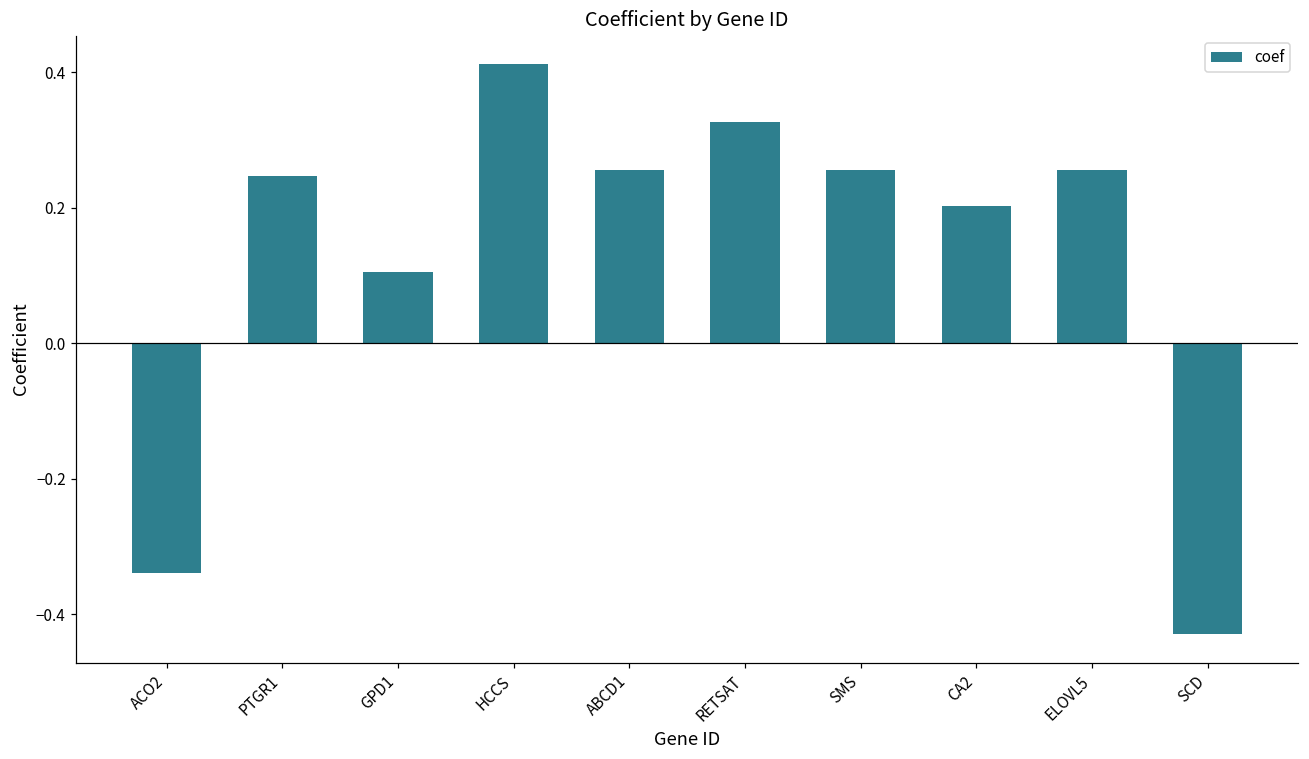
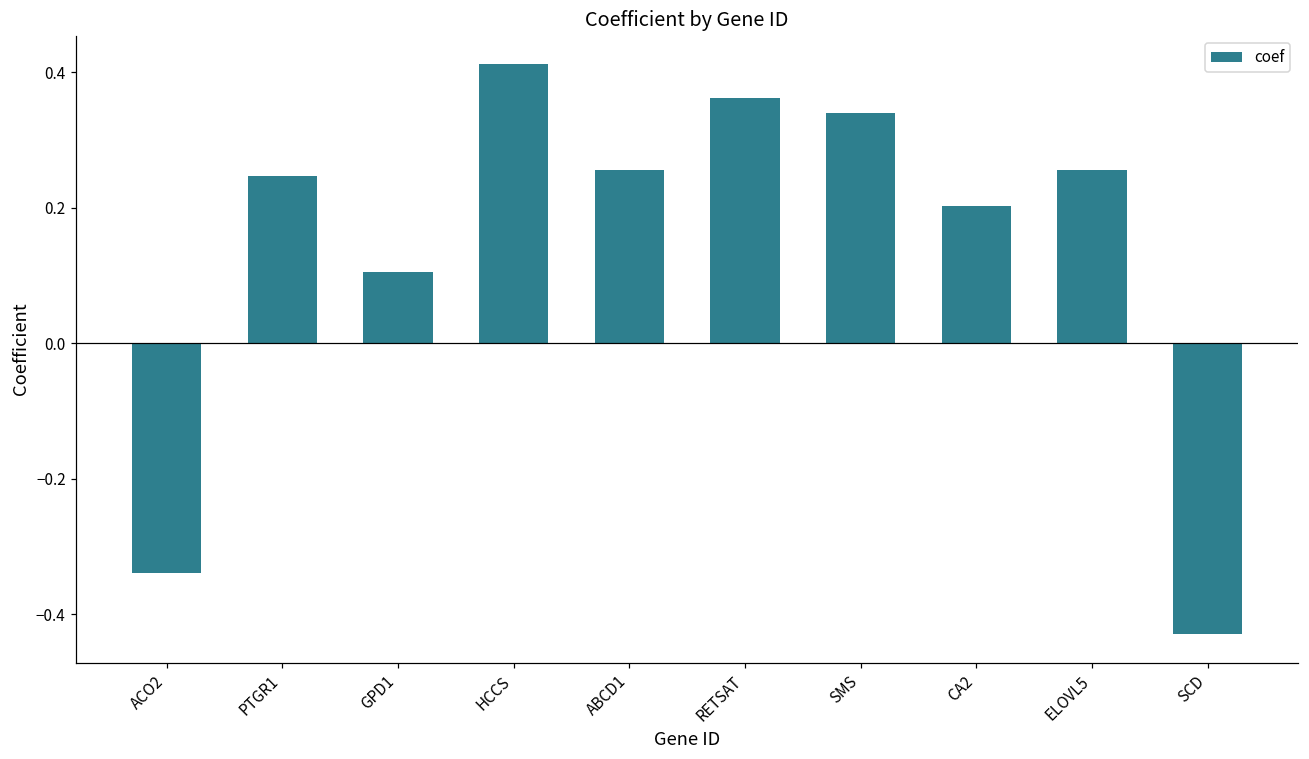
RETSAT: 0.33 -> 0.36
SMS: 0.26 -> 0.34
